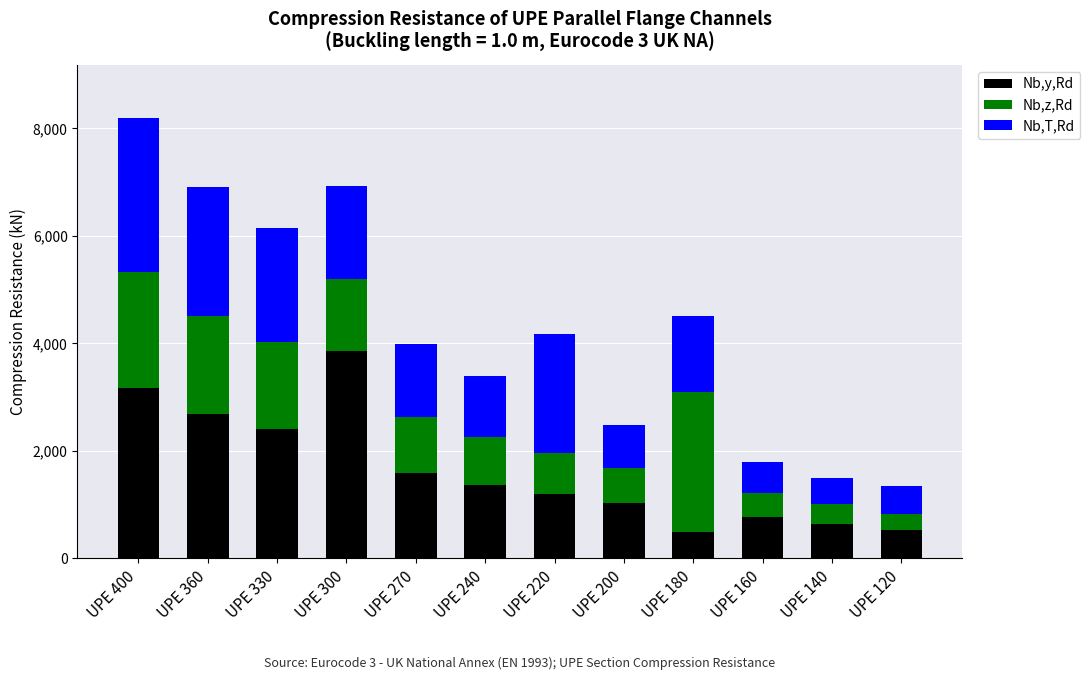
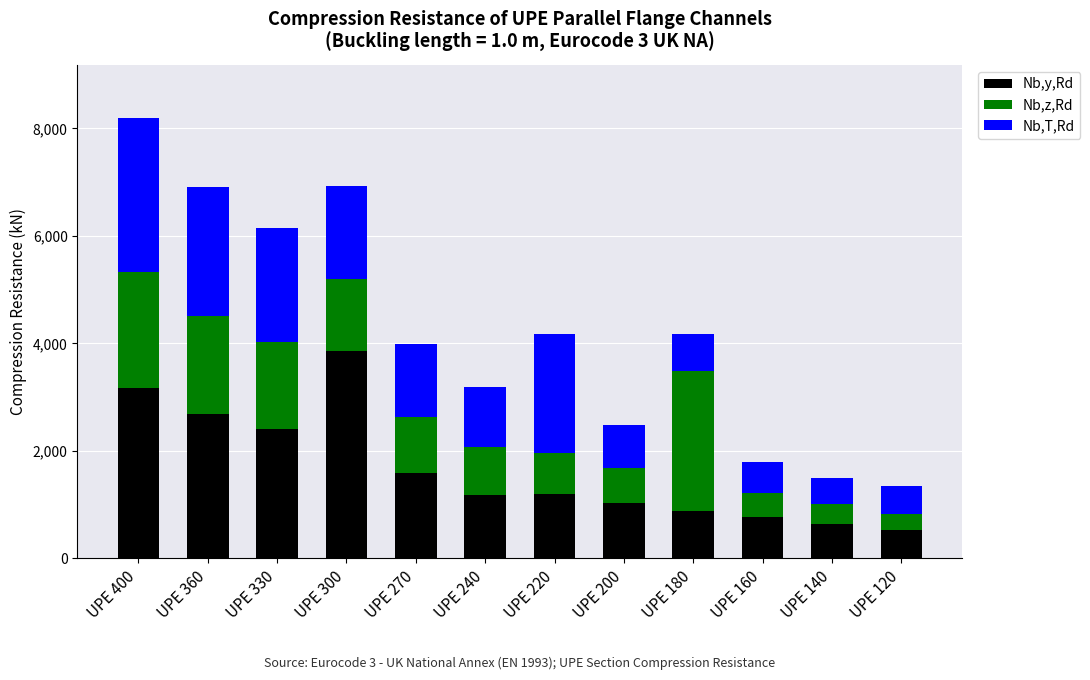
Nb,y,Rd, UPE 240: 1,400 -> 1,200
Nb,y,Rd, UPE 180: 500 -> 900
Nb,T,Rd, UPE 180: 1,400 -> 700
